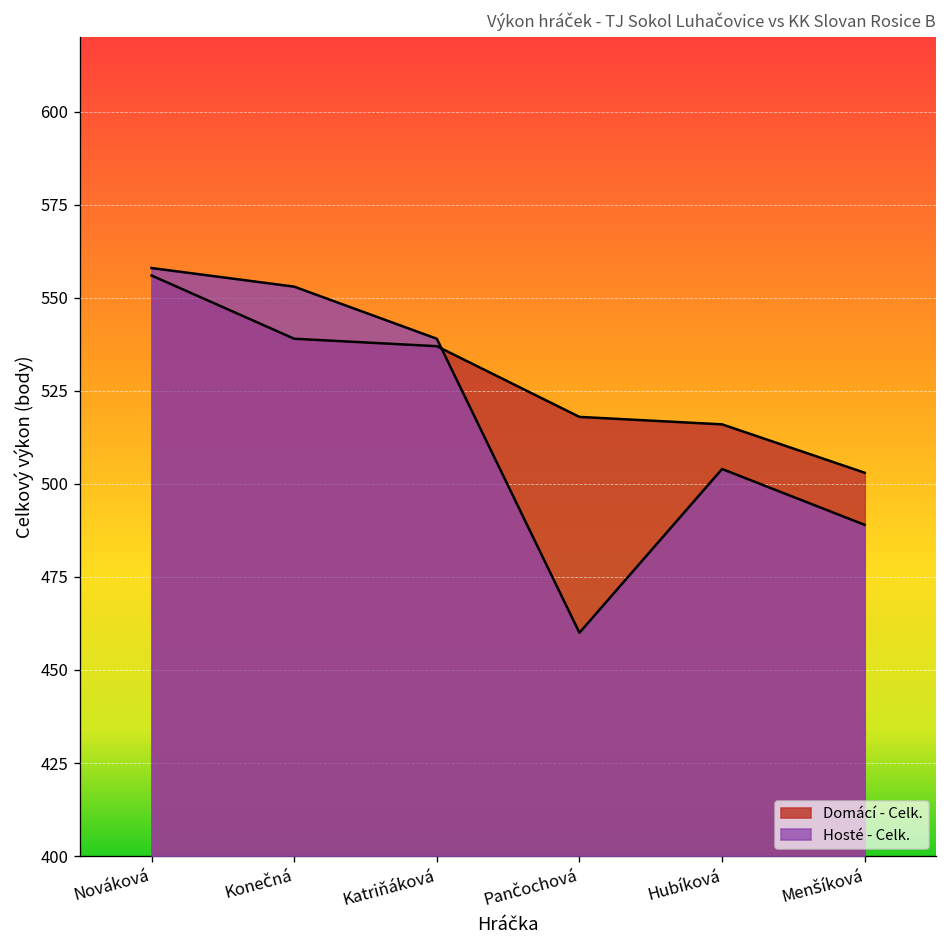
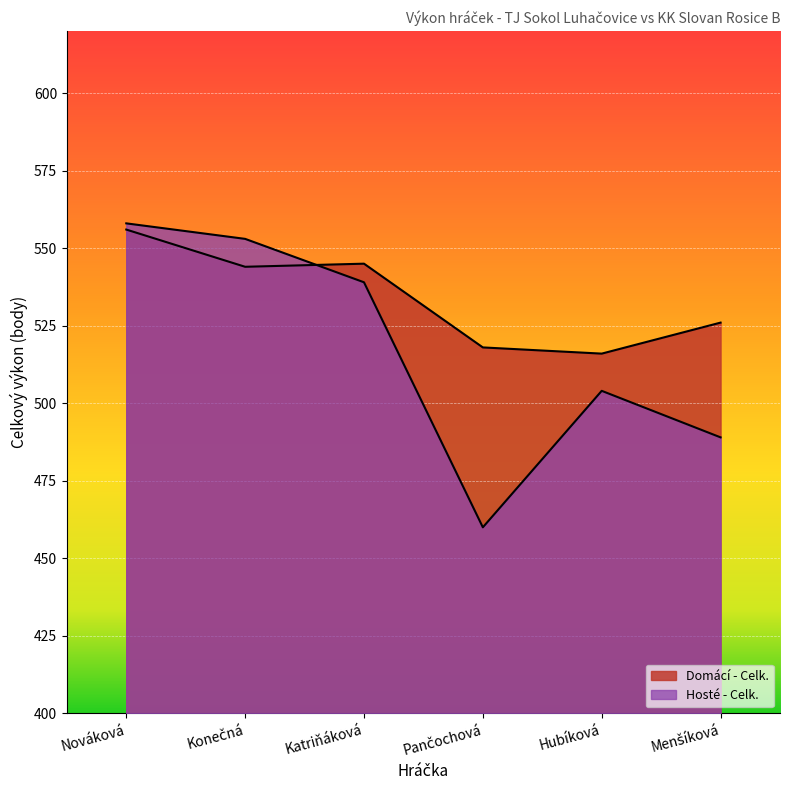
Domácí - Celk., Konečná: 539 -> 544
Domácí - Celk., Katriňáková: 537 -> 545
Domácí - Celk., Menšíková: 503 -> 526
